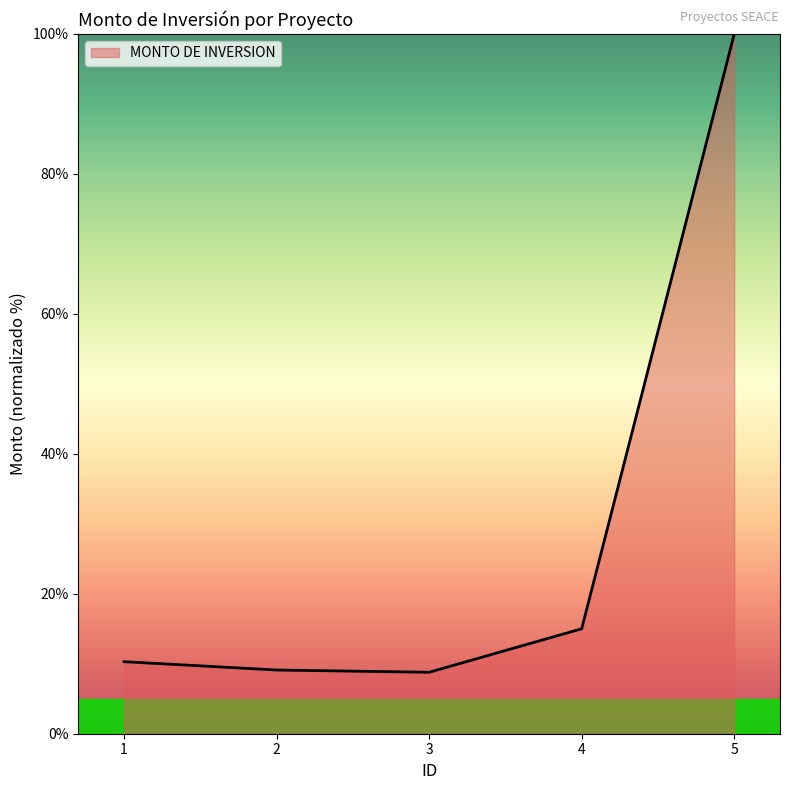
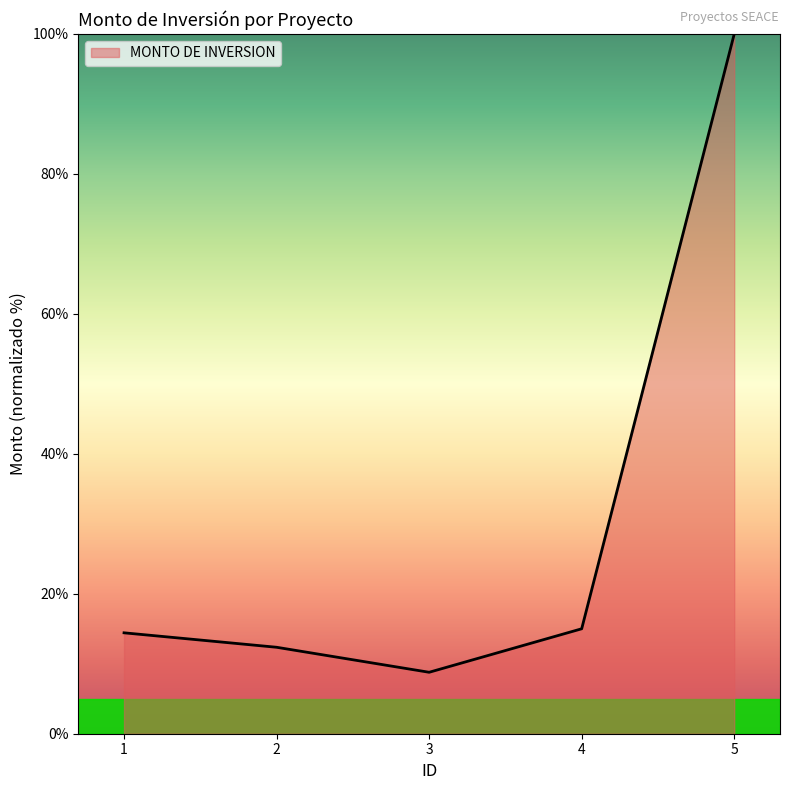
1: 10% -> 14%
2: 9% -> 12%
